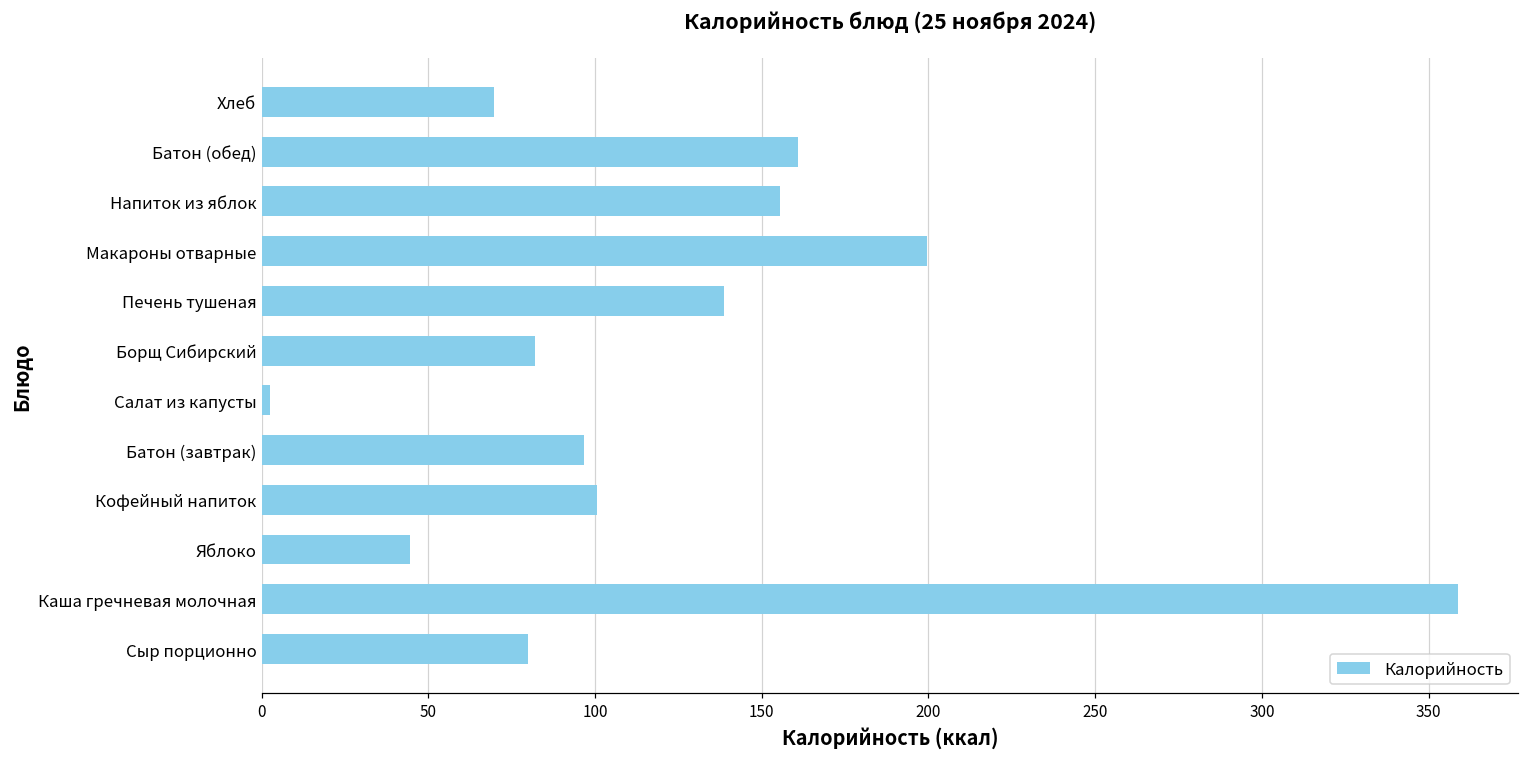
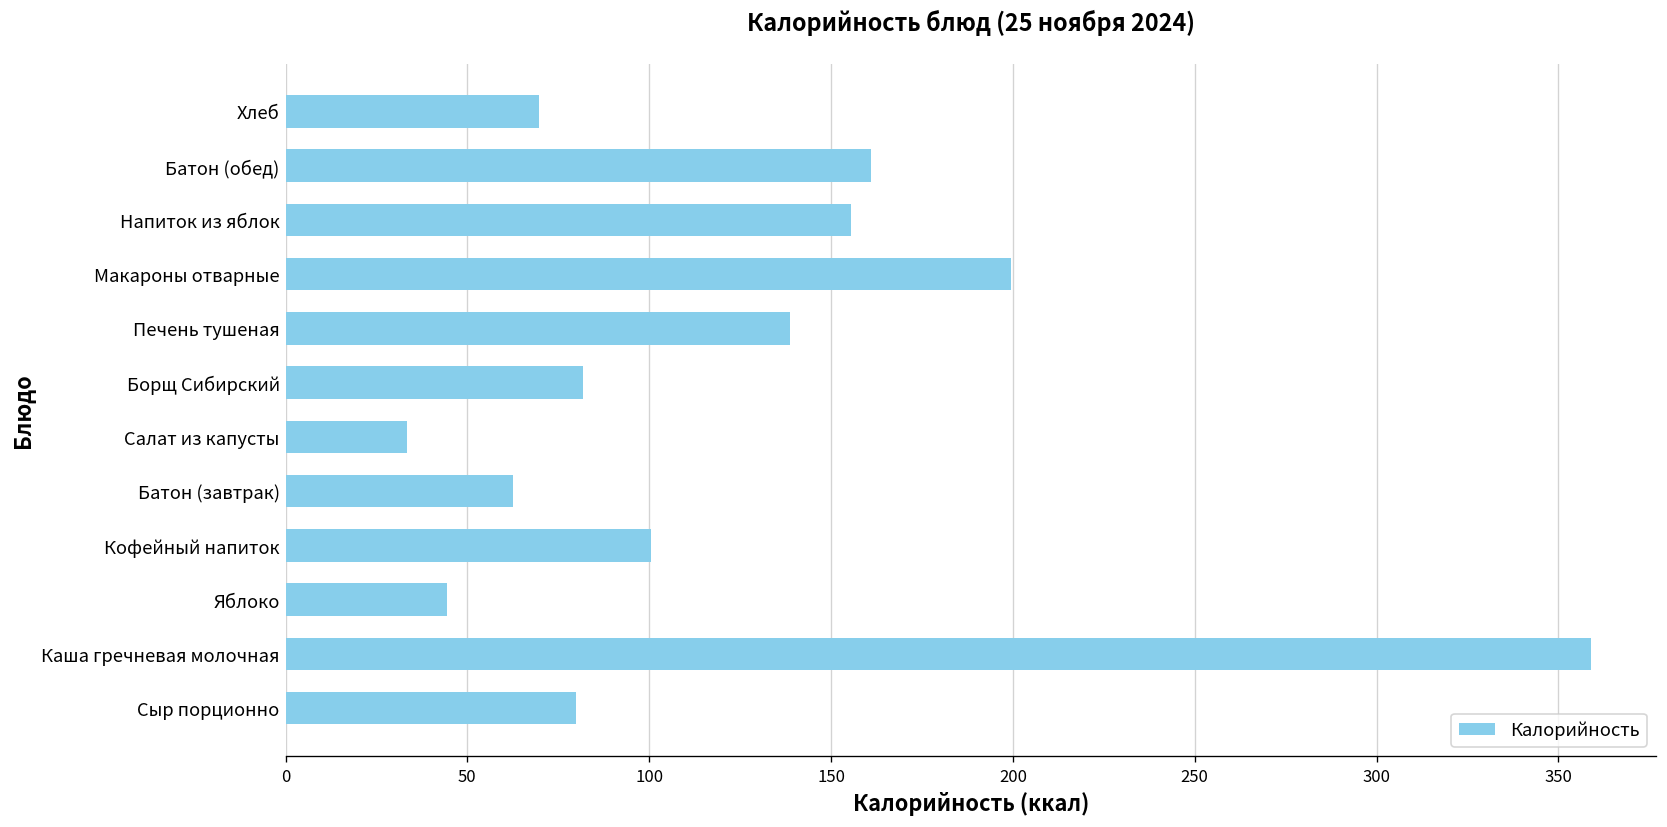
Салат из капусты: 3 -> 33
Батон (завтрак): 97 -> 63
